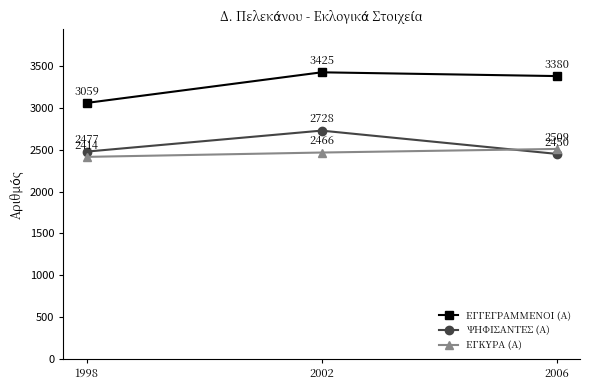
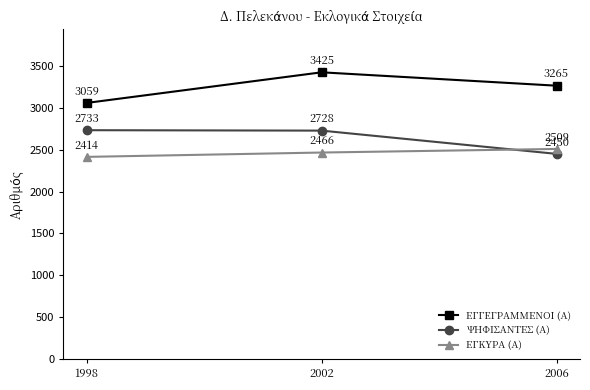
ΨΗΦΙΣΑΝΤΕΣ (Α), 1998: 2477 -> 2733
ΕΓΓΕΓΡΑΜΜΕΝΟΙ (Α), 2006: 3380 -> 3265
